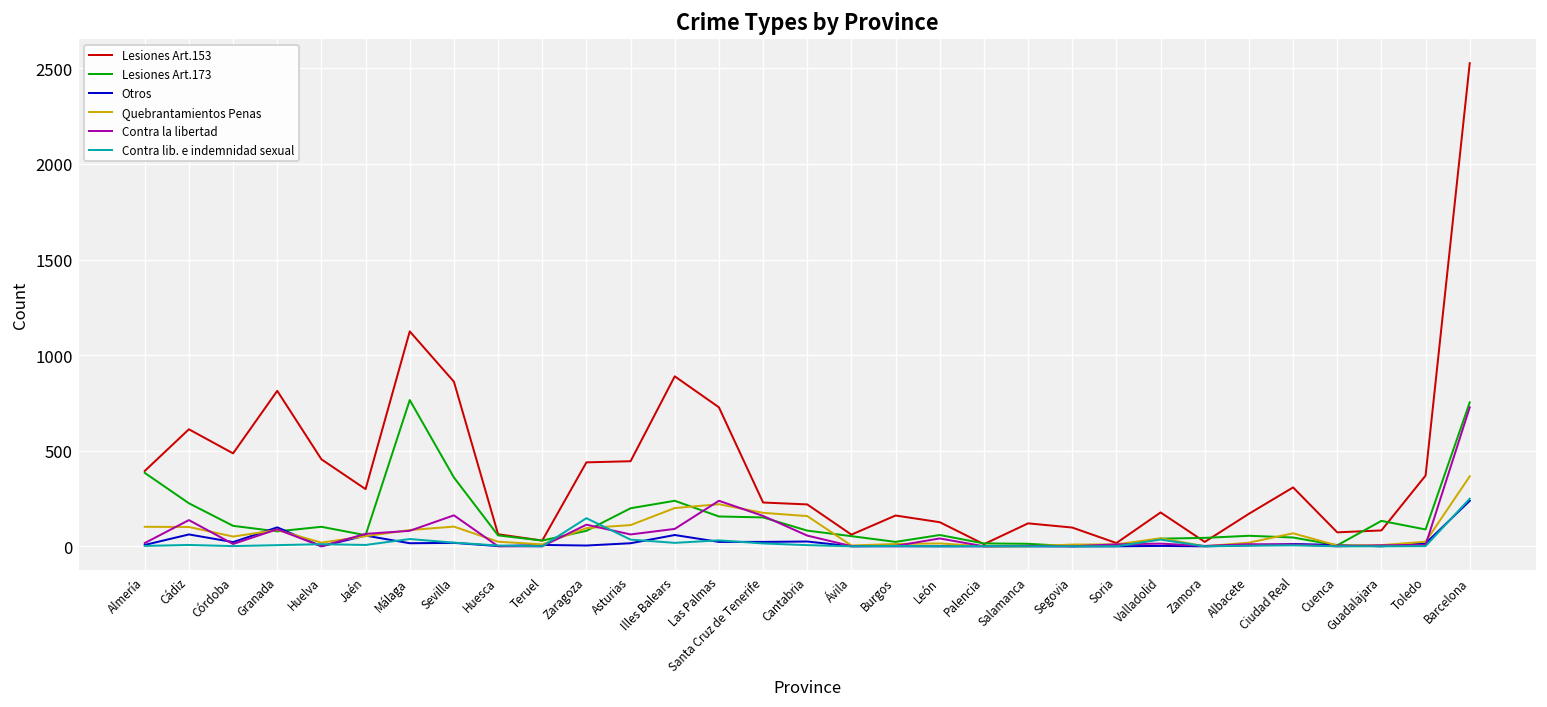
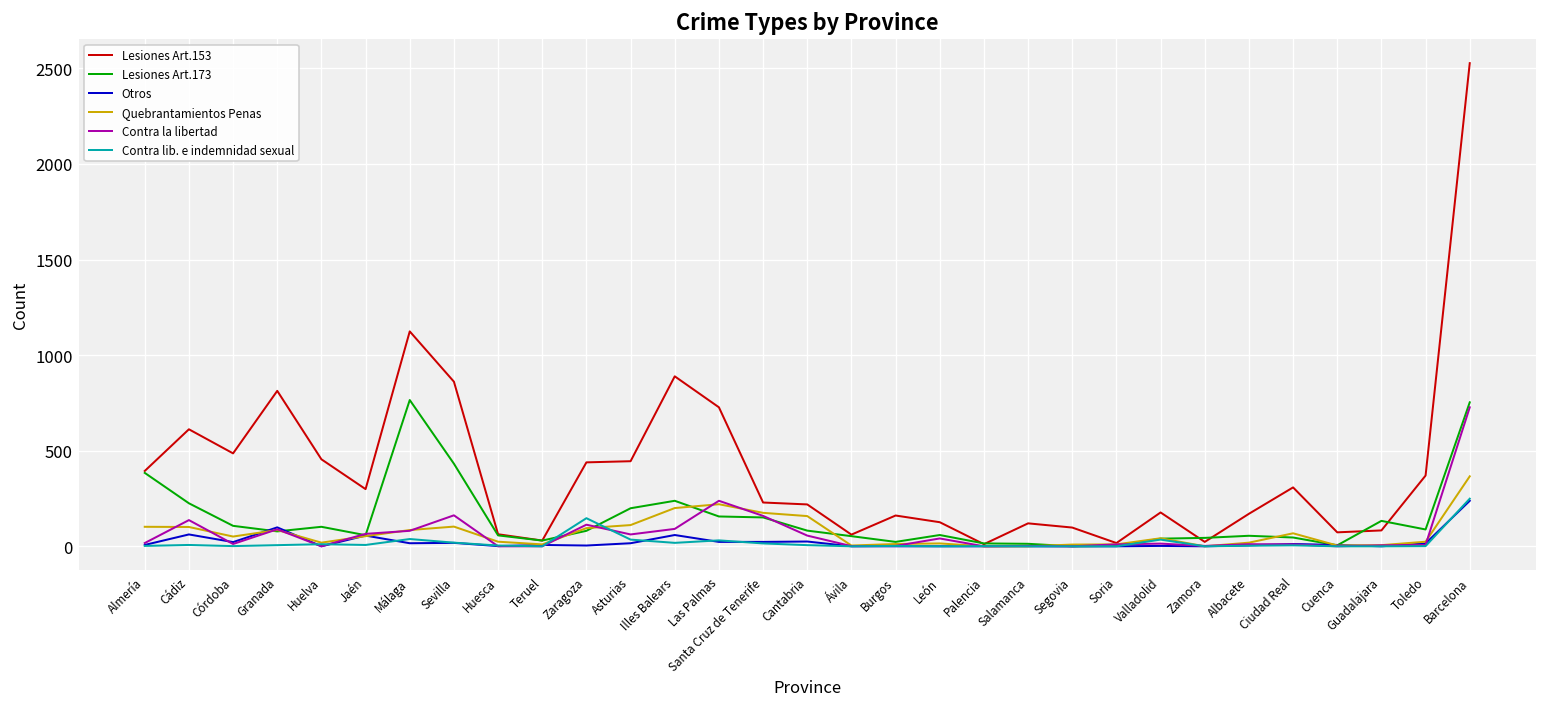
Lesiones Art.173, Sevilla: 360 -> 430
